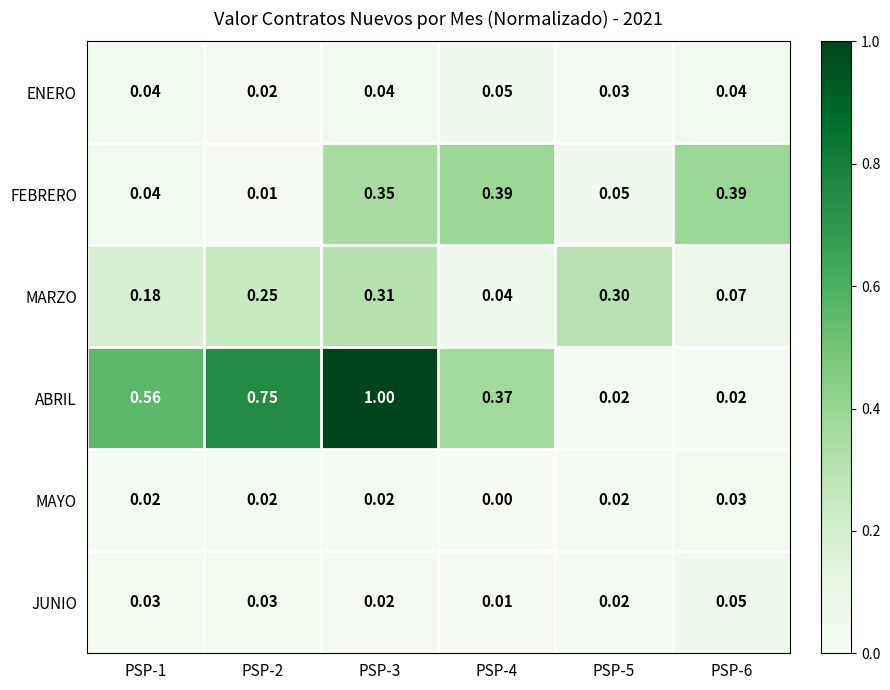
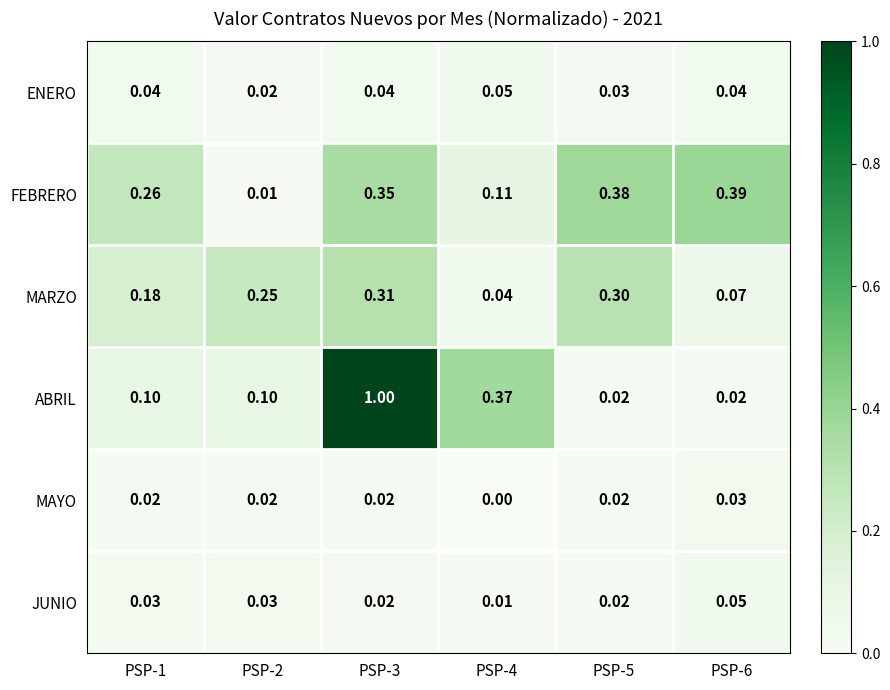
FEBRERO, PSP-1: 0.04 -> 0.26
FEBRERO, PSP-4: 0.39 -> 0.11
FEBRERO, PSP-5: 0.05 -> 0.38
ABRIL, PSP-1: 0.56 -> 0.10
ABRIL, PSP-2: 0.75 -> 0.10
